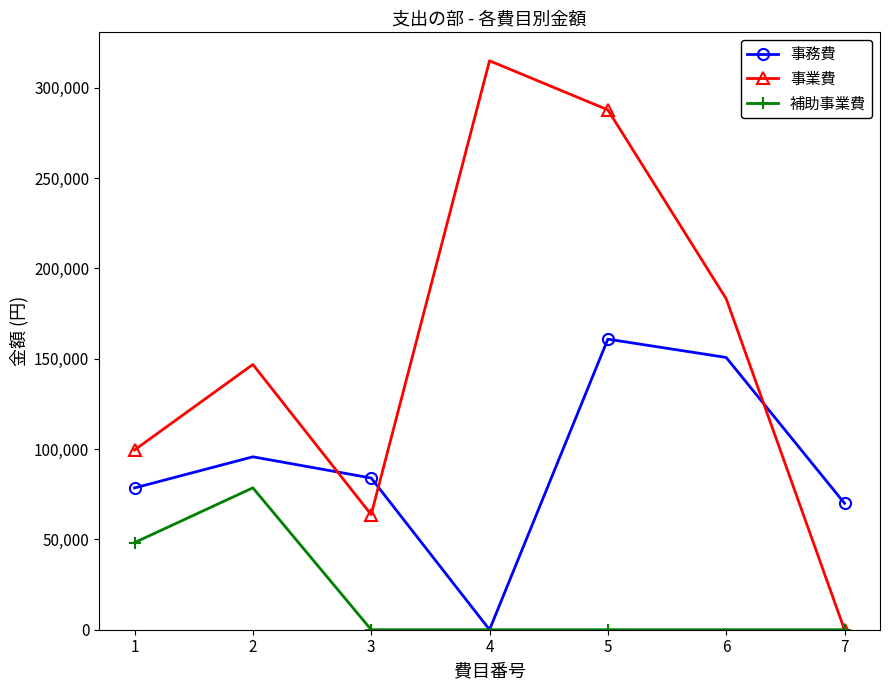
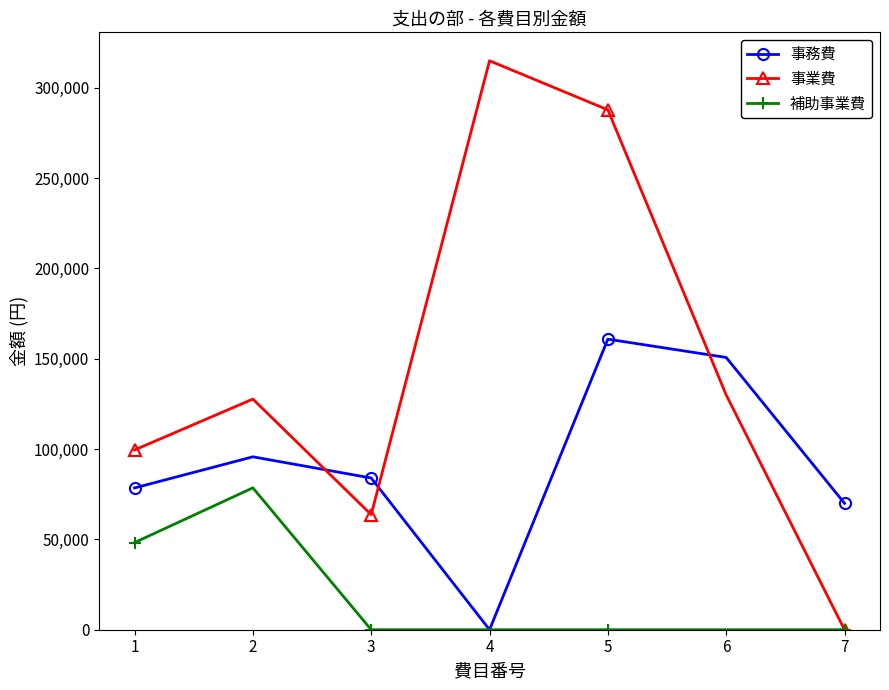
事業費, 2: 147,000 -> 128,000
事業費, 6: 183,000 -> 130,000
